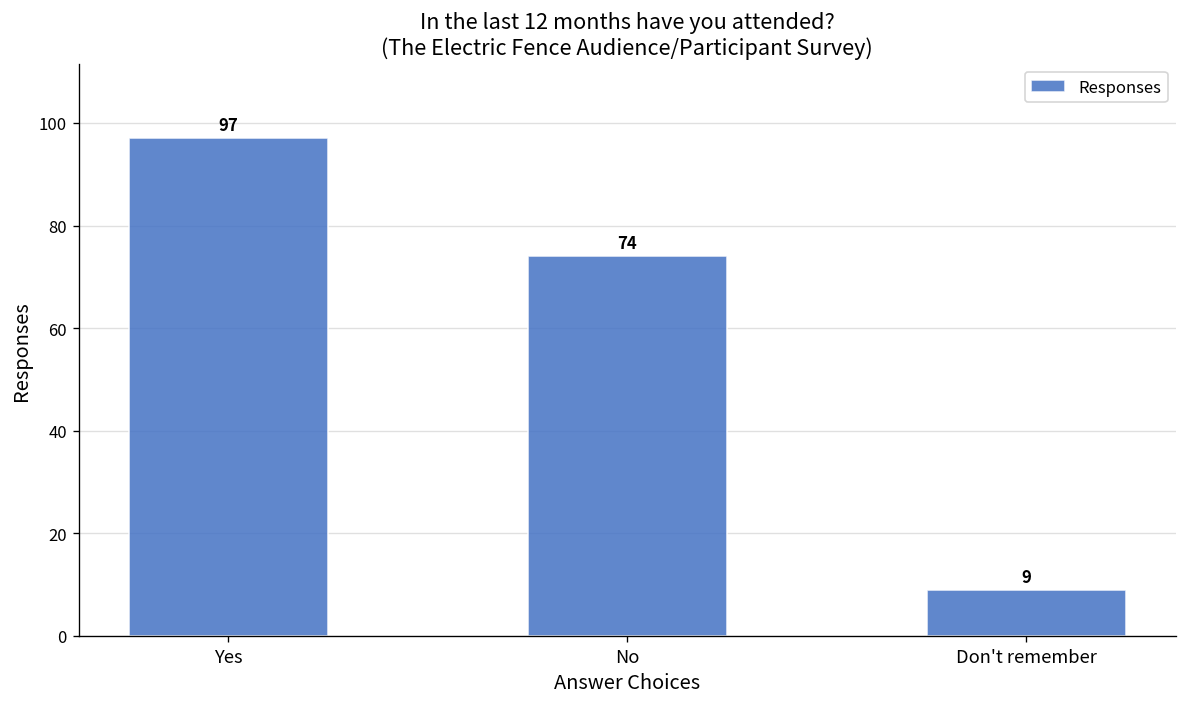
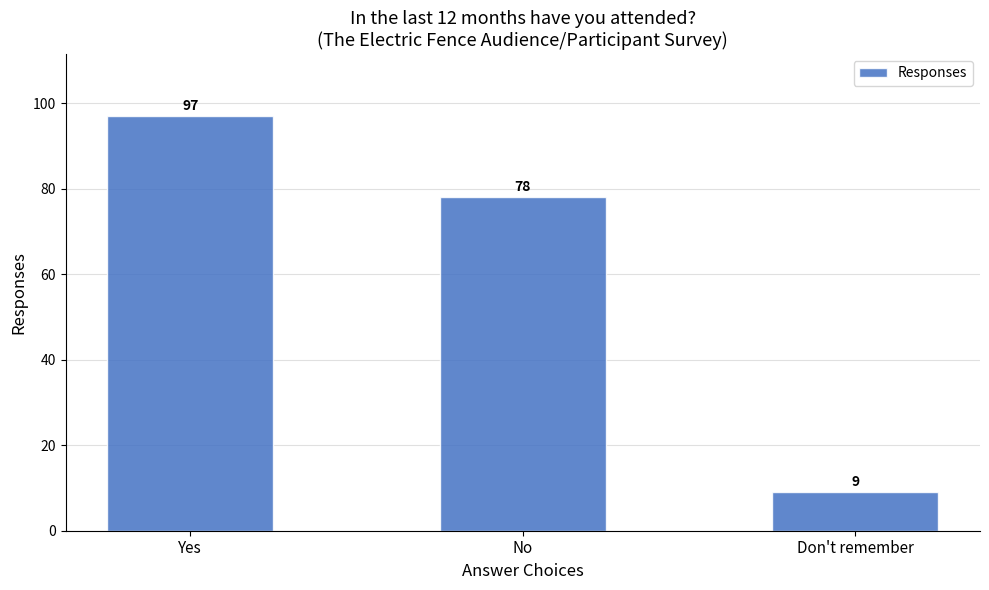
No: 74 -> 78
